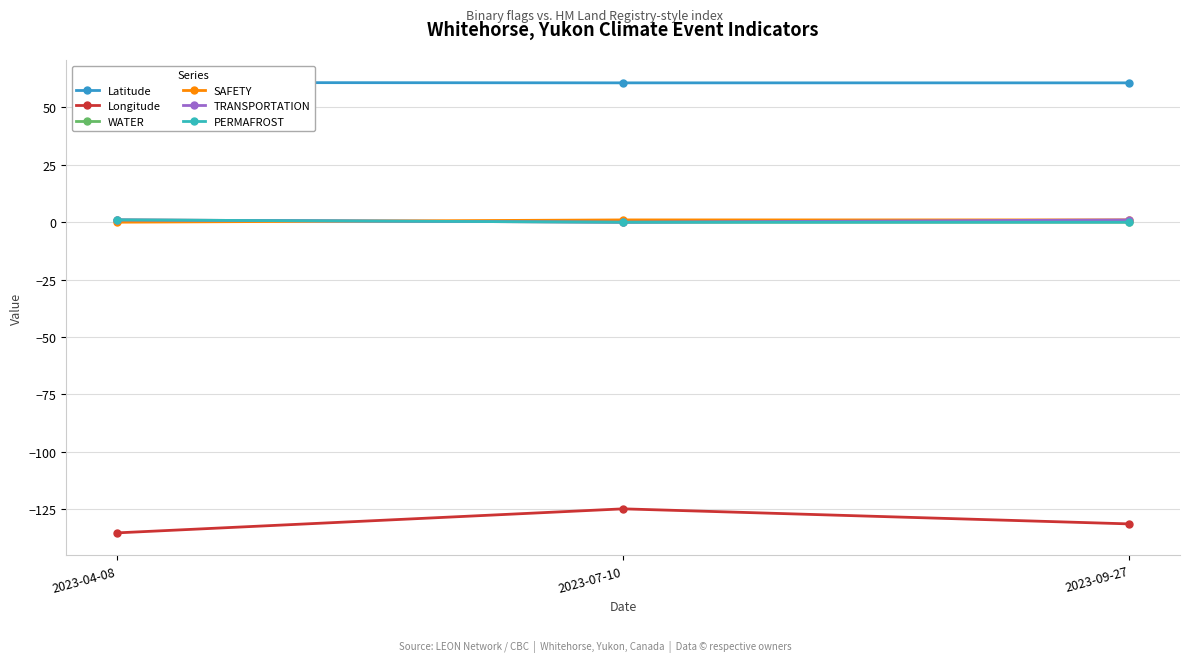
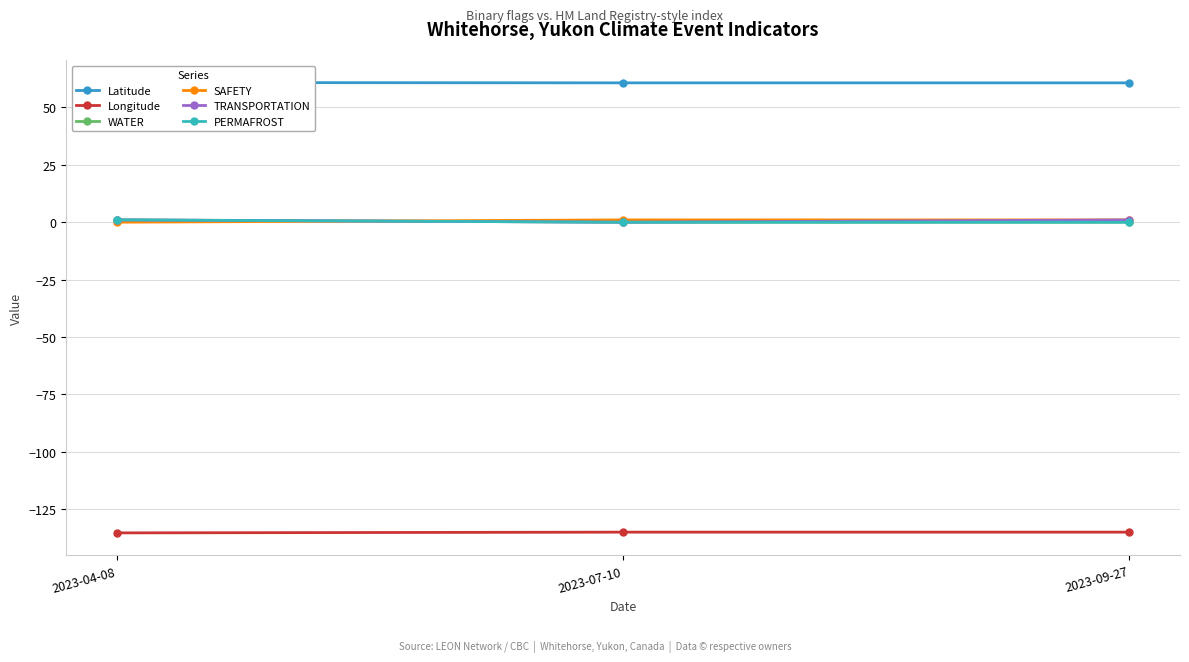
Longitude, 2023-07-10: -125 -> -135
Longitude, 2023-09-27: -131 -> -135
